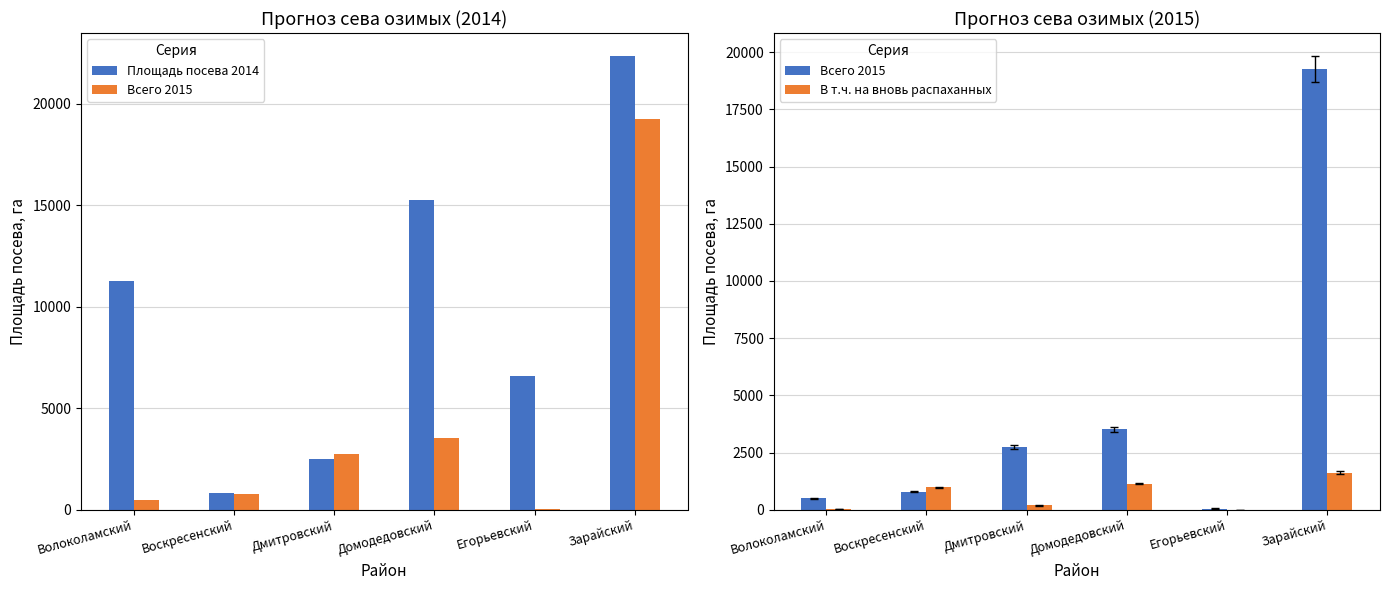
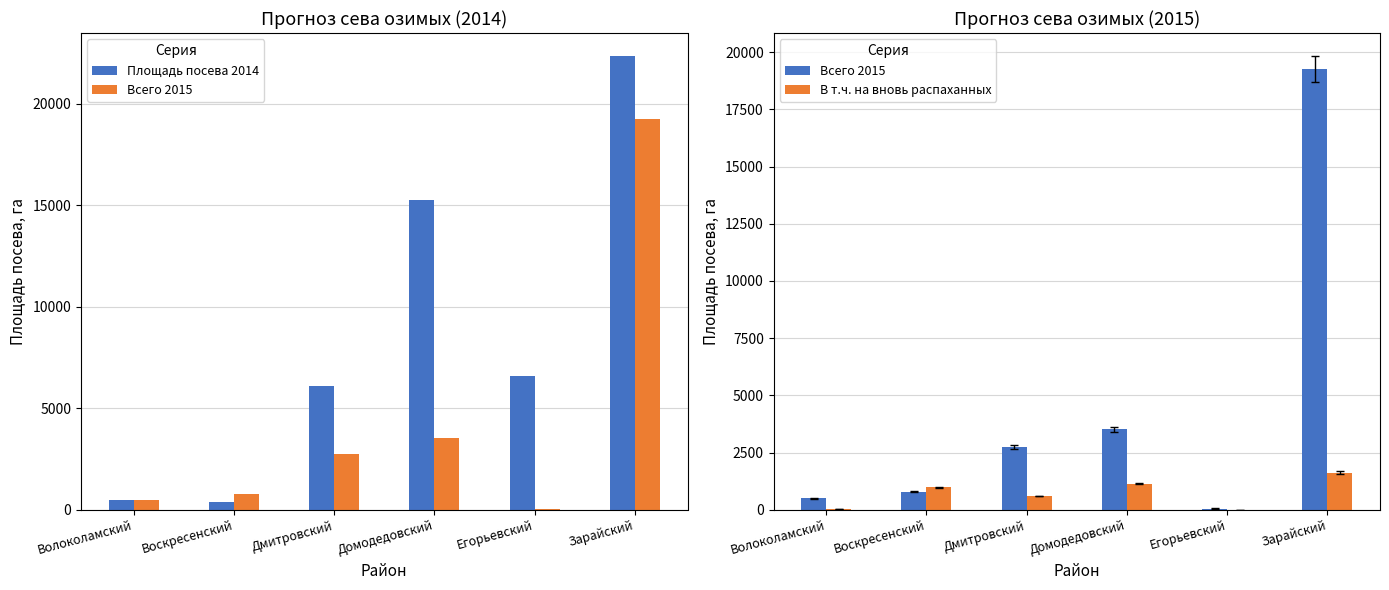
Прогноз сева озимых (2014), Площадь посева 2014, Волоколамский: 11200 -> 500
Прогноз сева озимых (2014), Площадь посева 2014, Воскресенский: 800 -> 400
Прогноз сева озимых (2014), Площадь посева 2014, Дмитровский: 2500 -> 6100
Прогноз сева озимых (2015), В т.ч. на вновь распаханных, Дмитровский: 200 -> 600
